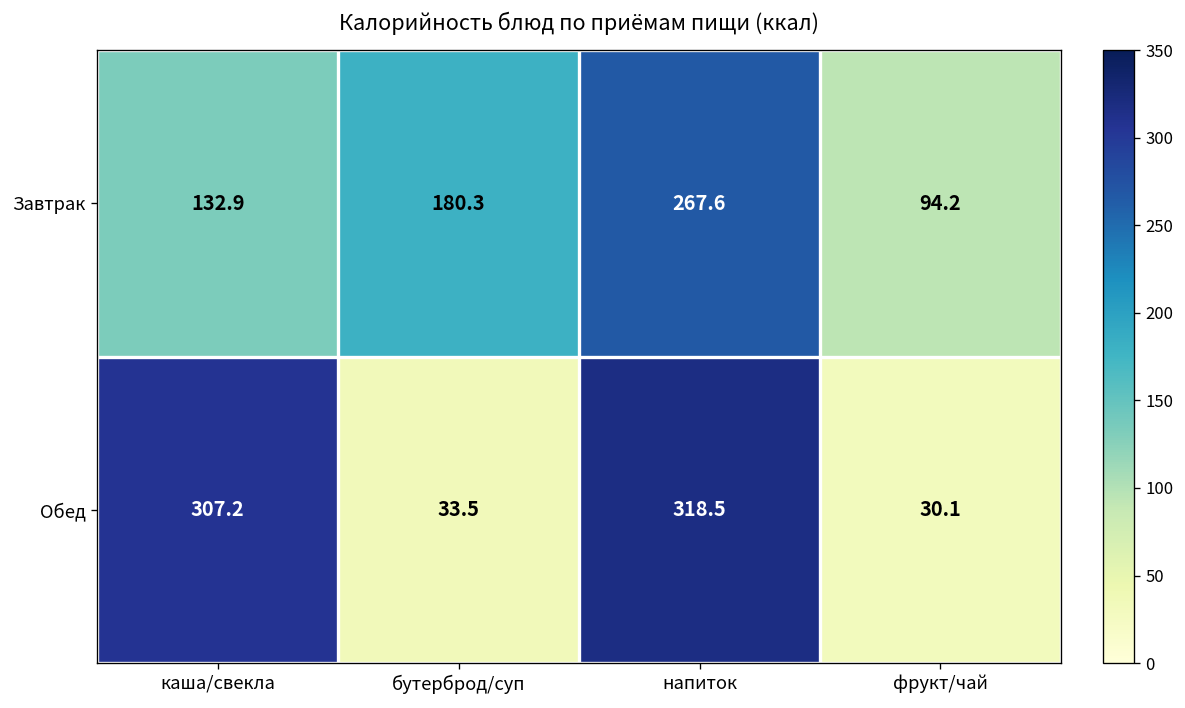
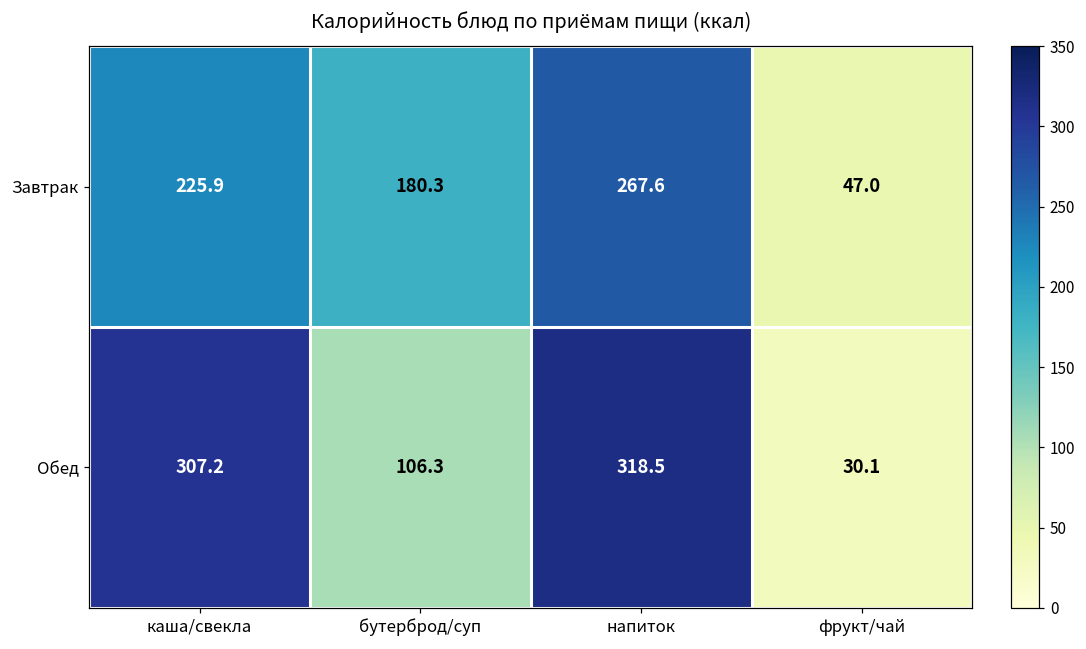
Завтрак, каша/свекла: 132.9 -> 225.9
Завтрак, фрукт/чай: 94.2 -> 47.0
Обед, бутерброд/суп: 33.5 -> 106.3
